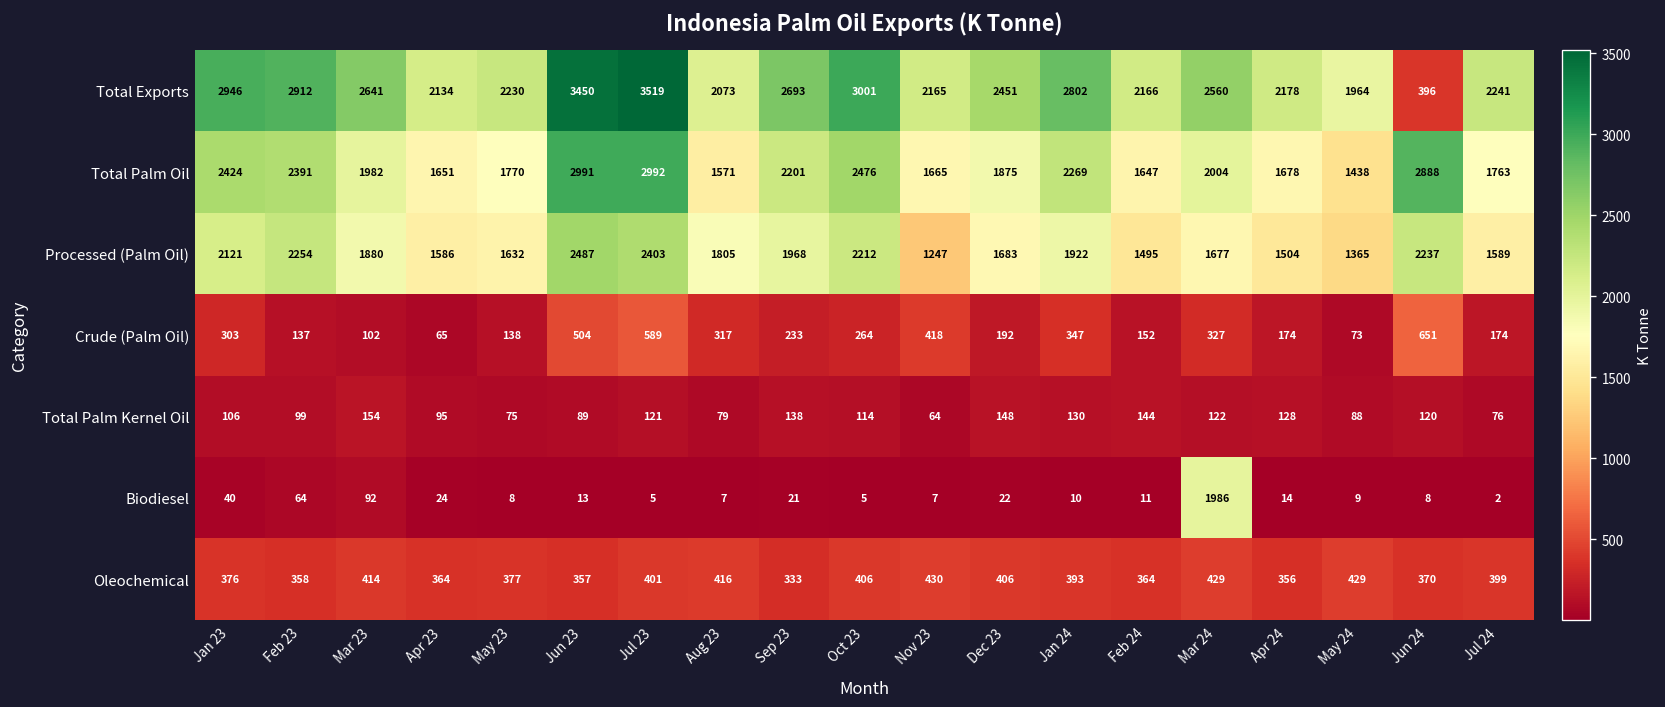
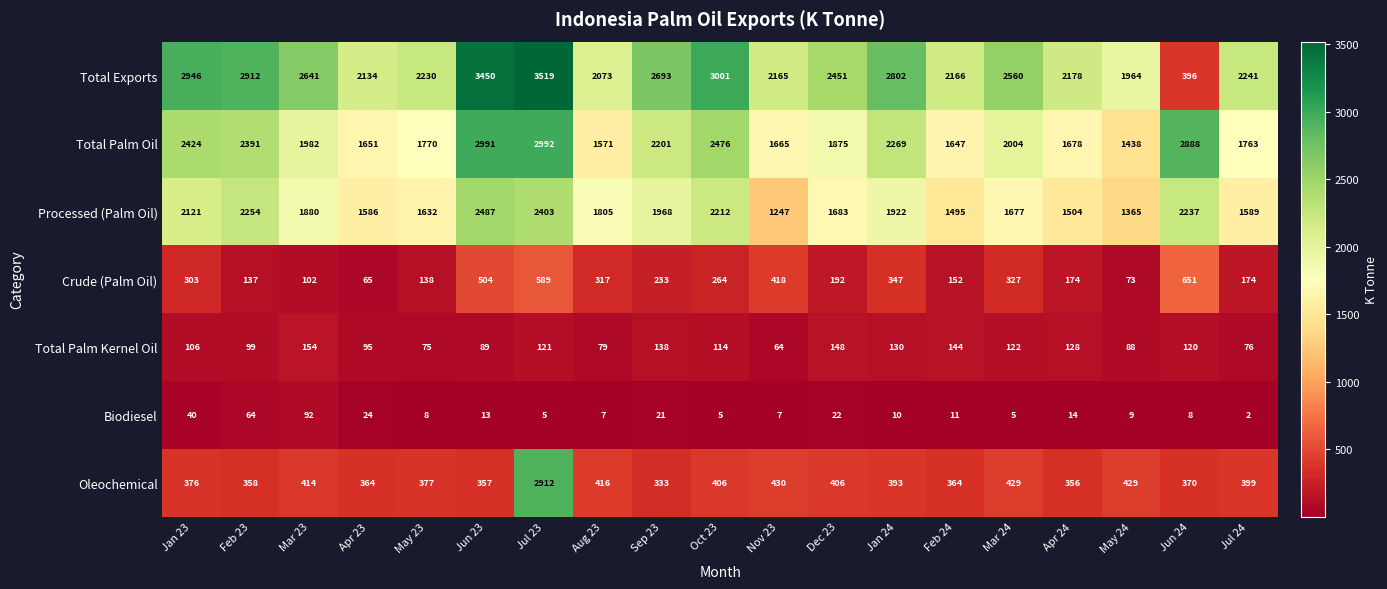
Biodiesel, Mar 24: 1986 -> 5
Oleochemical, Jul 23: 401 -> 2912
